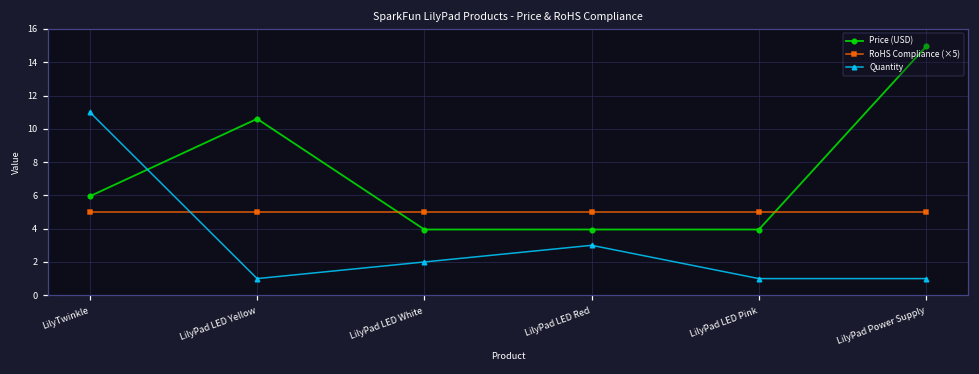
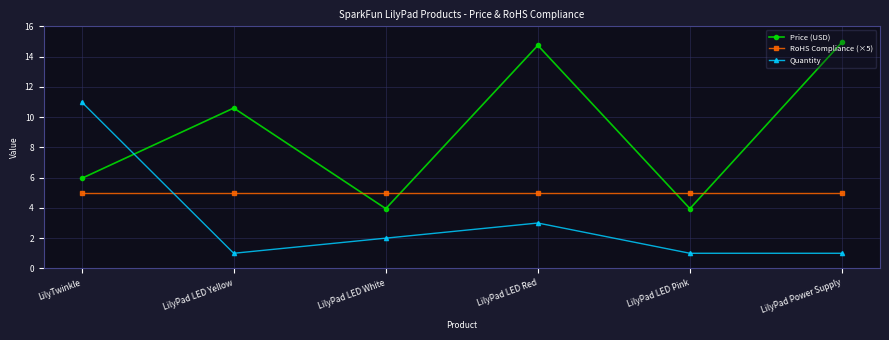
Price (USD), LilyPad LED Red: 4.0 -> 14.7
